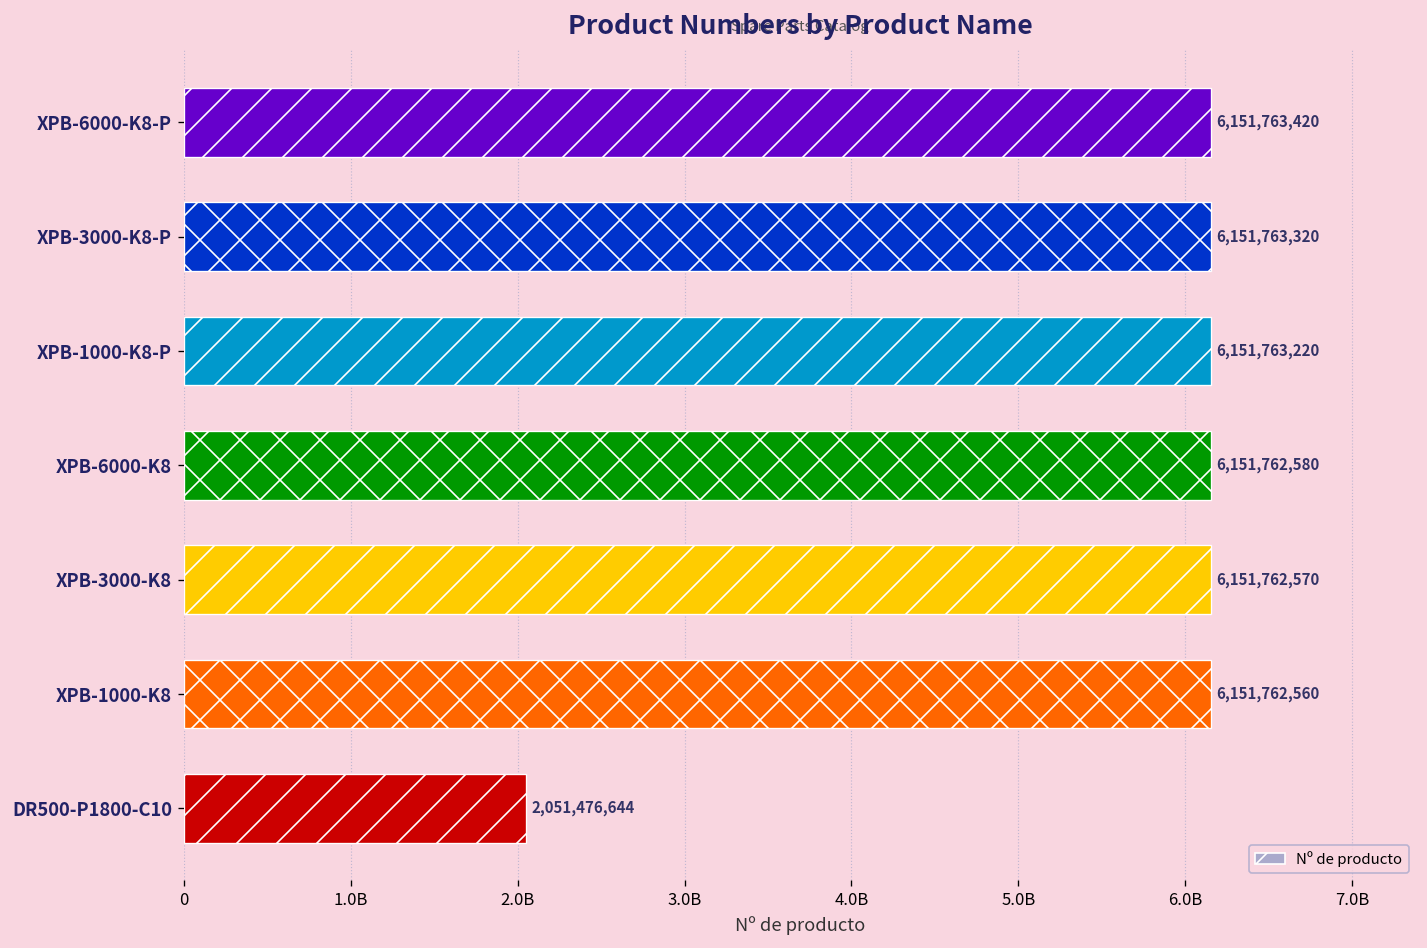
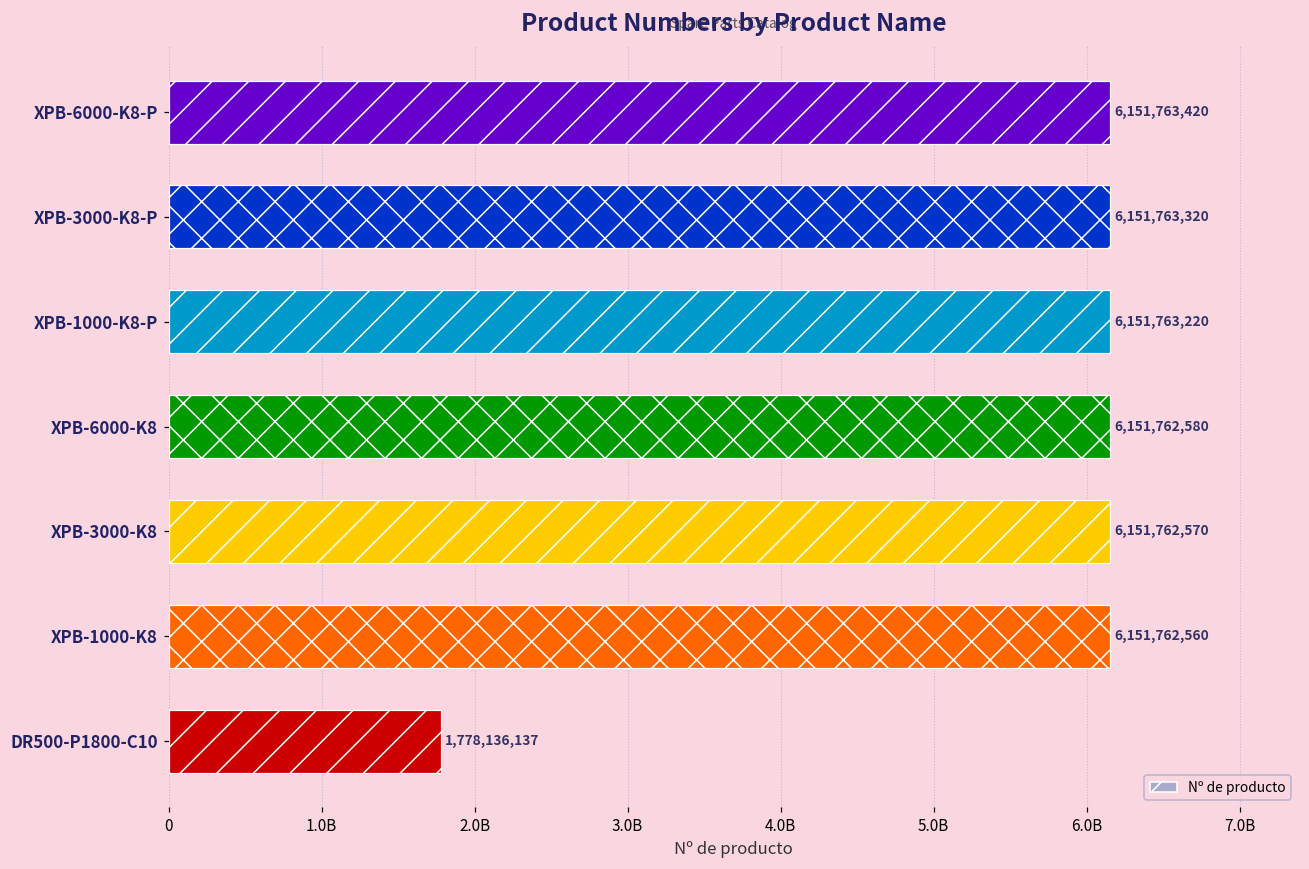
DR500-P1800-C10: 2,051,476,644 -> 1,778,136,137
